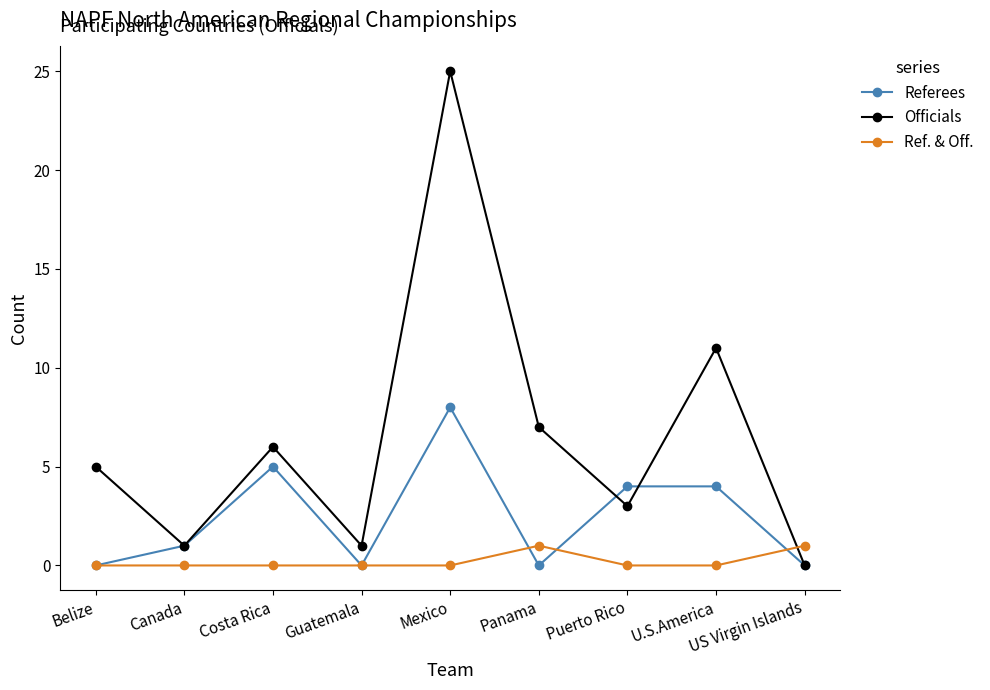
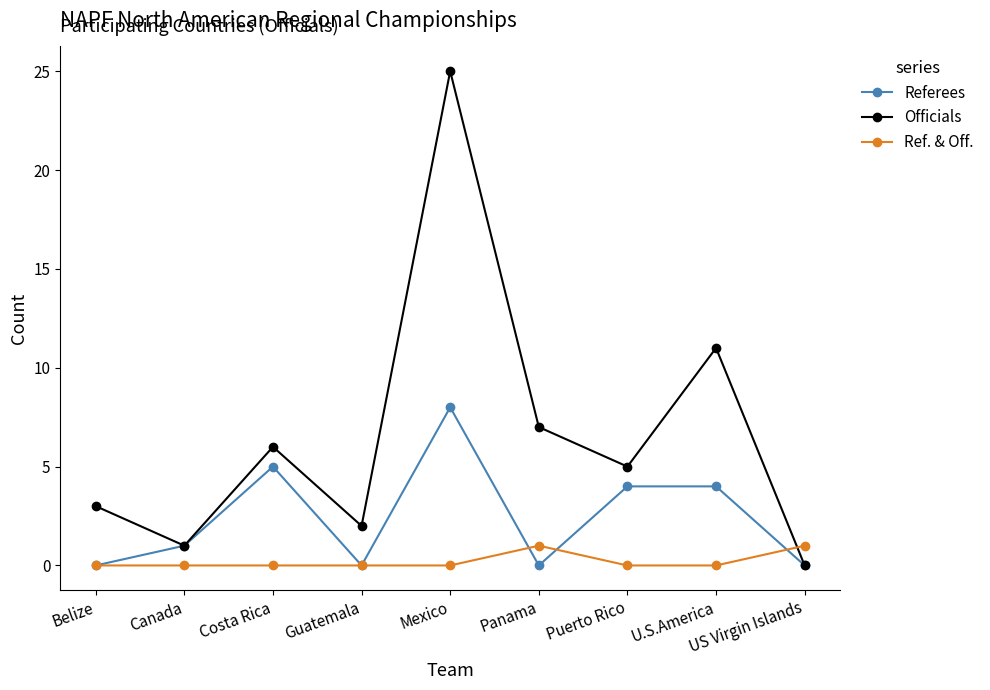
Officials, Belize: 5 -> 3
Officials, Guatemala: 1 -> 2
Officials, Puerto Rico: 3 -> 5
